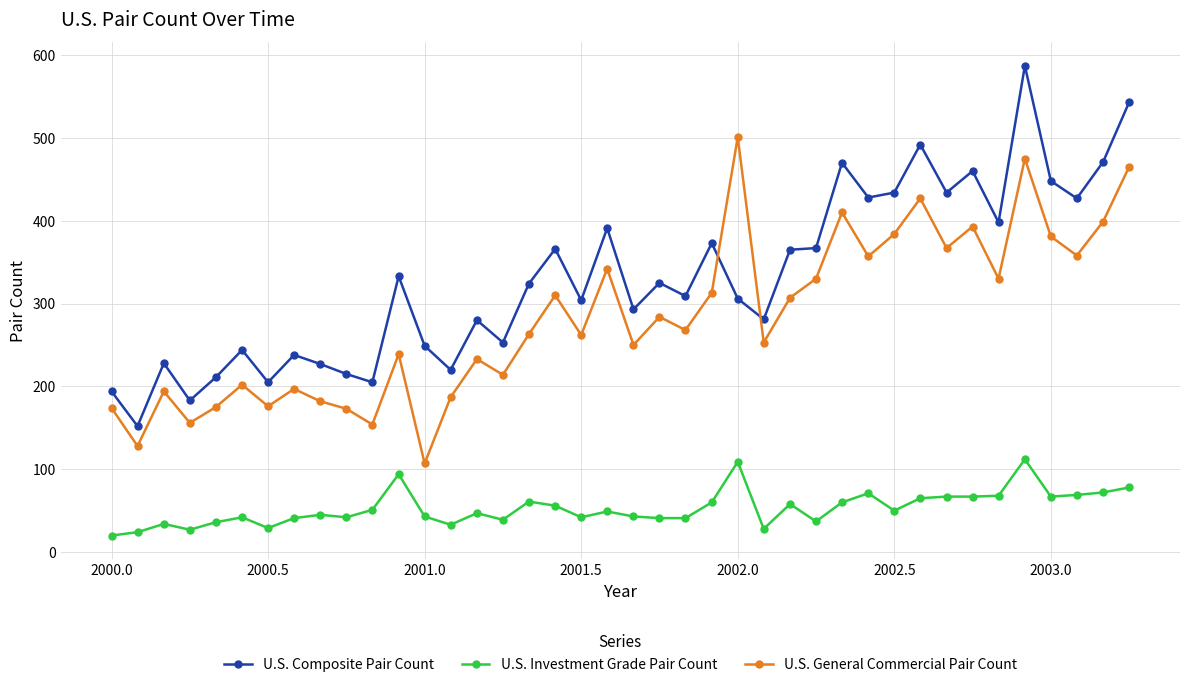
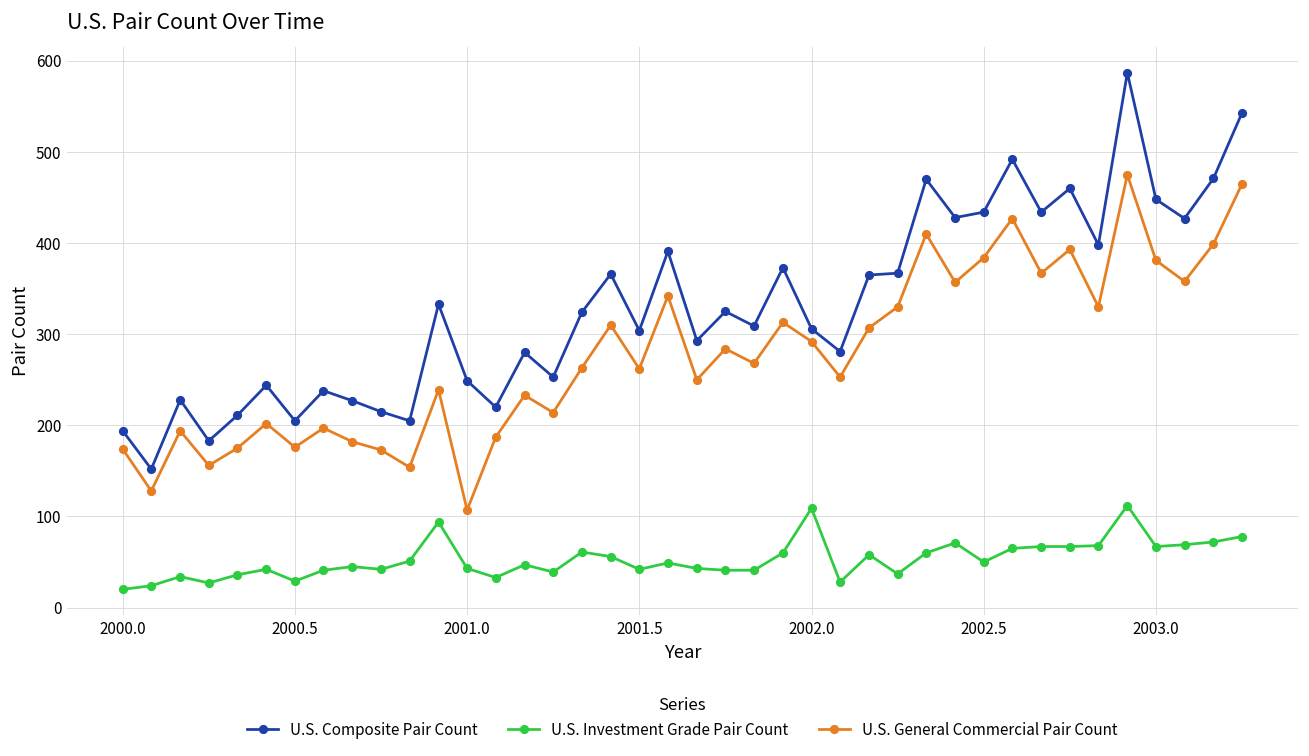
U.S. General Commercial Pair Count, 2002.0: 500 -> 290
